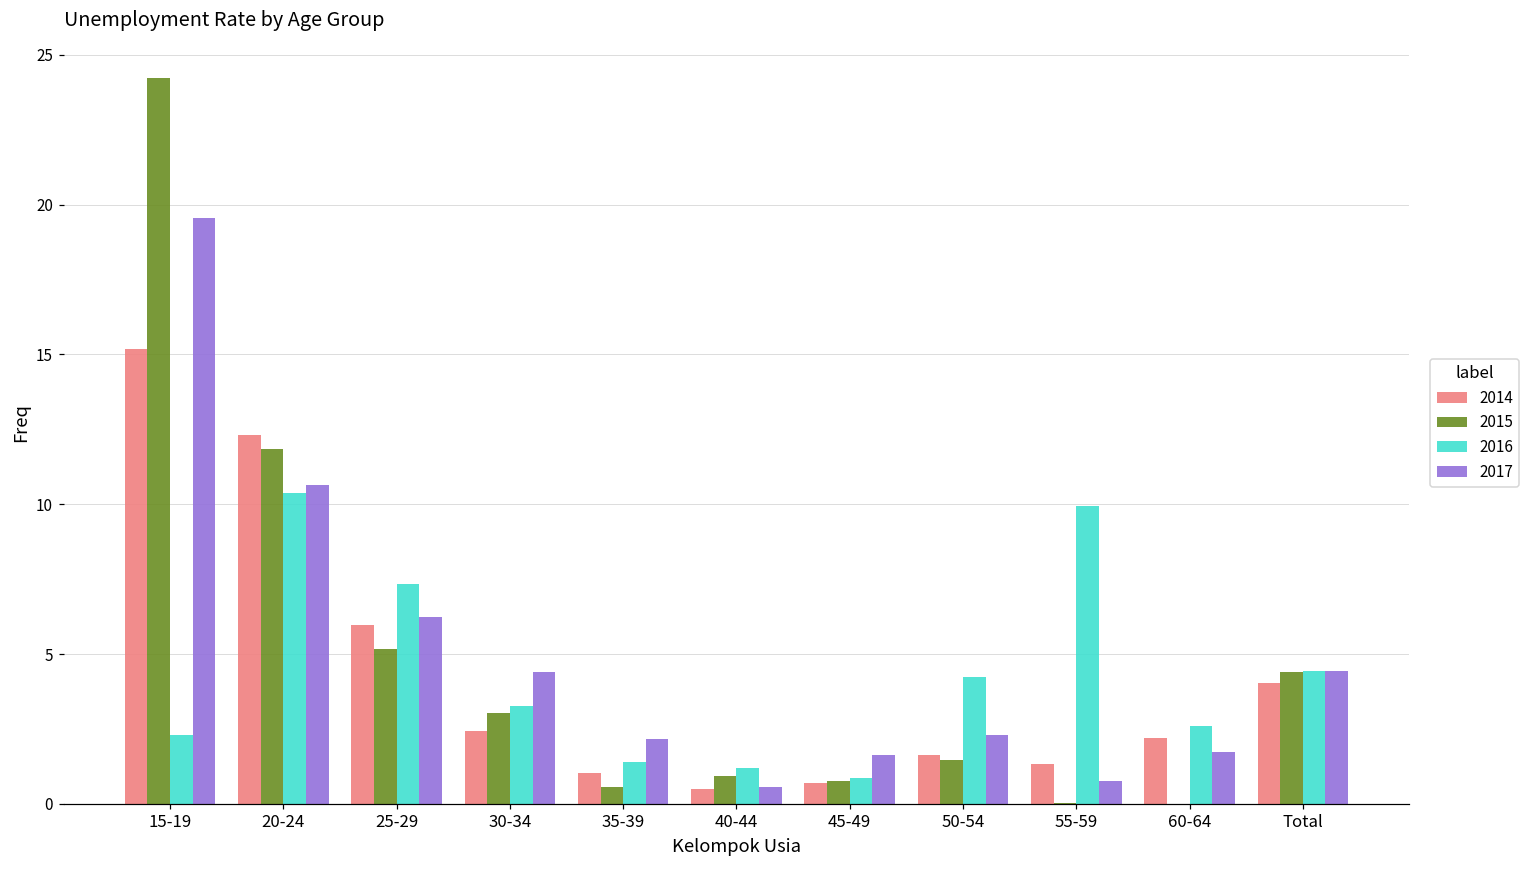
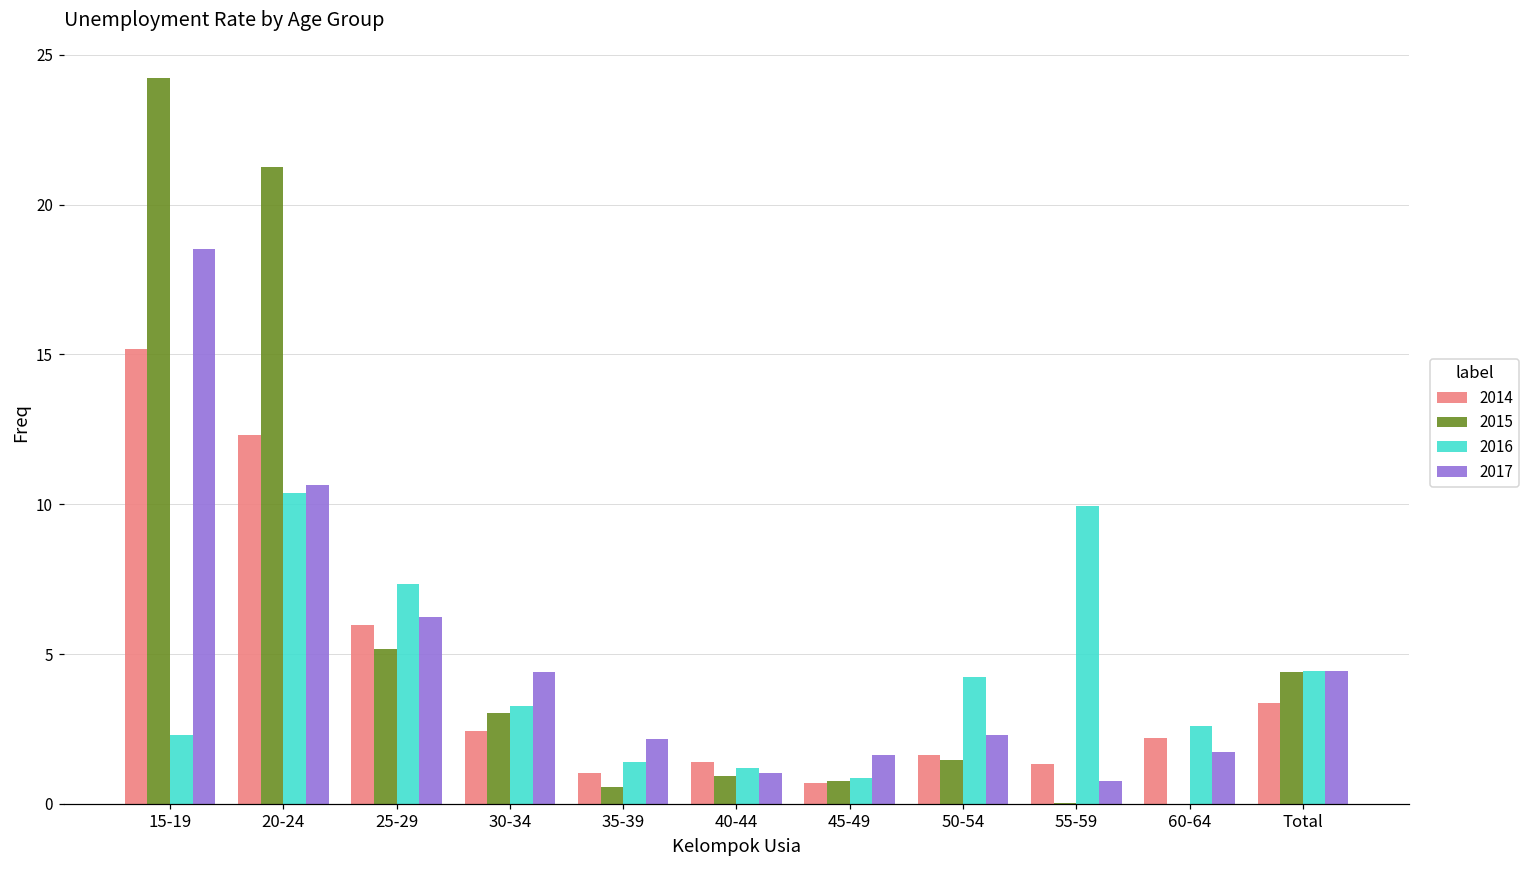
2017, 15-19: 19.6 -> 18.5
2015, 20-24: 11.8 -> 21.3
2014, 40-44: 0.5 -> 1.4
2017, 40-44: 0.6 -> 1.0
2014, Total: 4.0 -> 3.4
